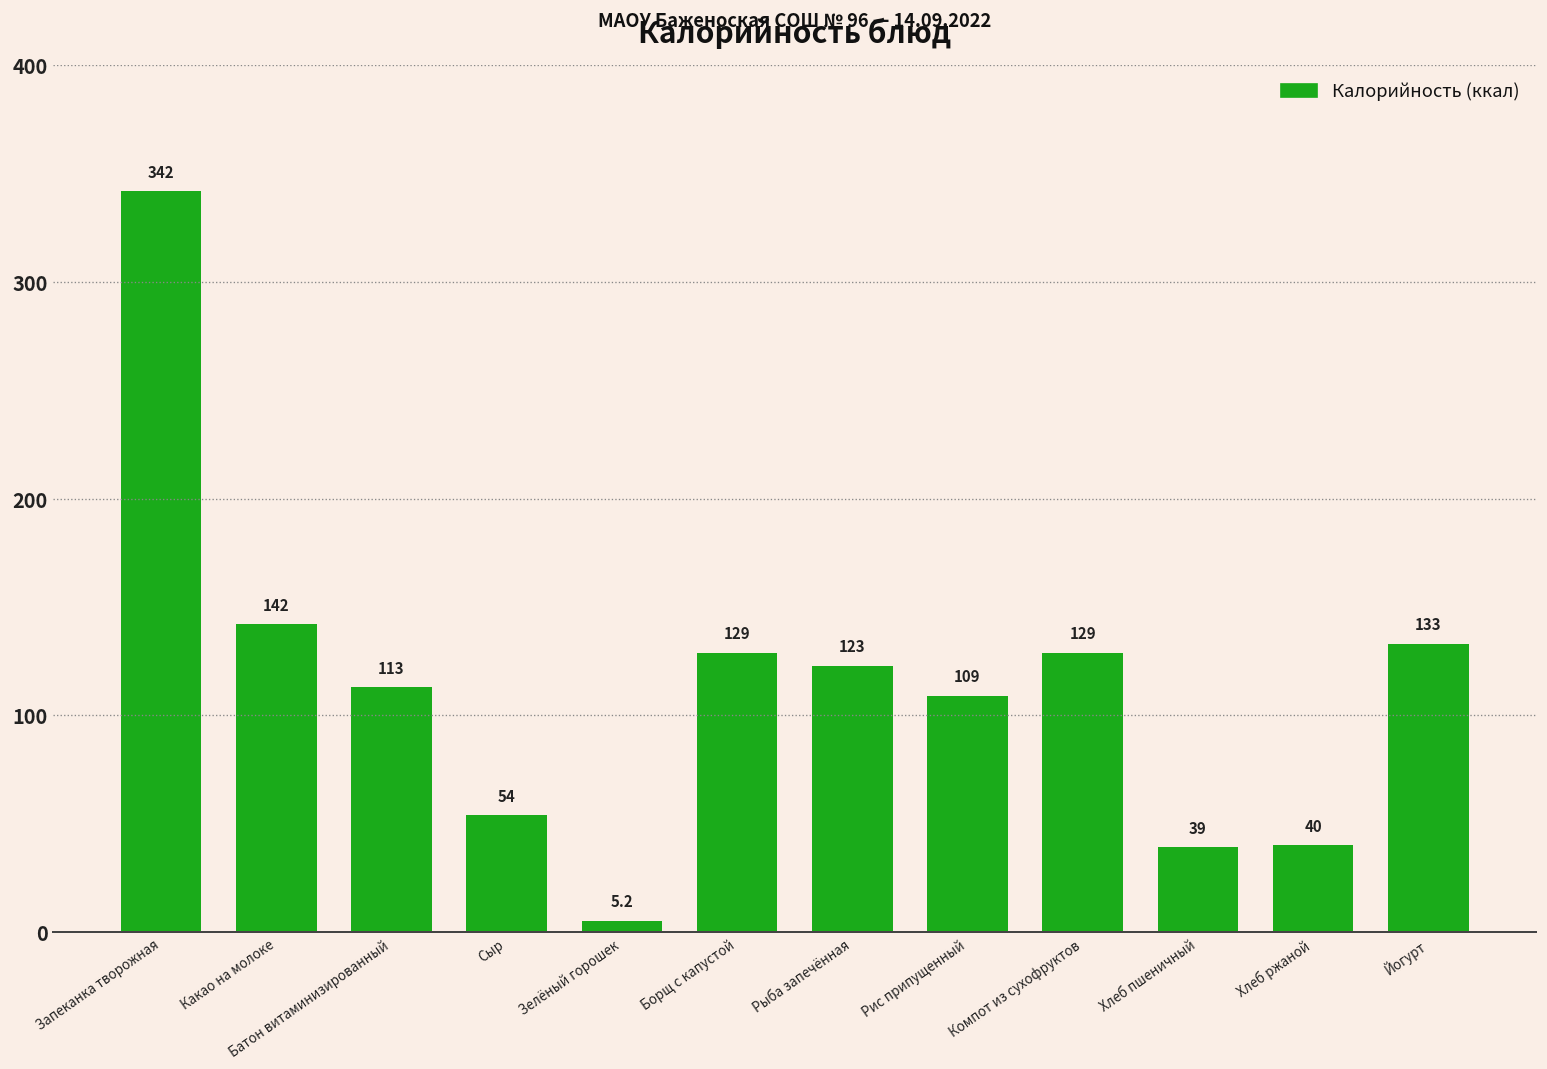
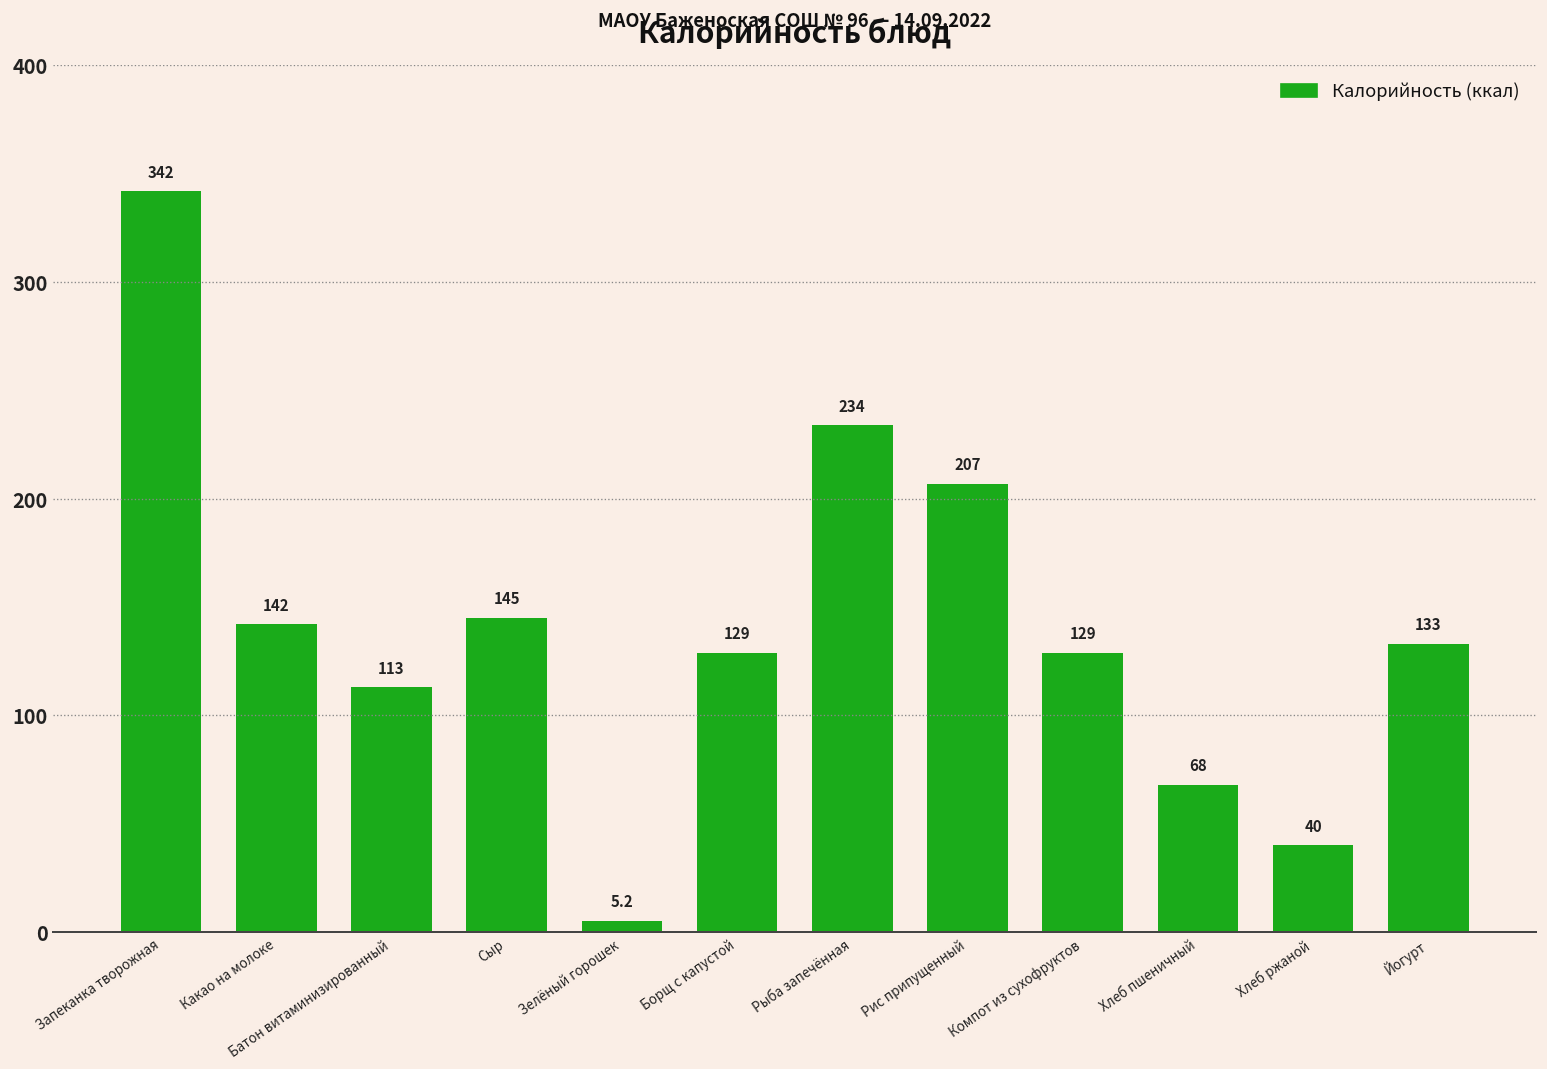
Сыр: 54 -> 145
Рыба запечённая: 123 -> 234
Рис припущенный: 109 -> 207
Хлеб пшеничный: 39 -> 68
